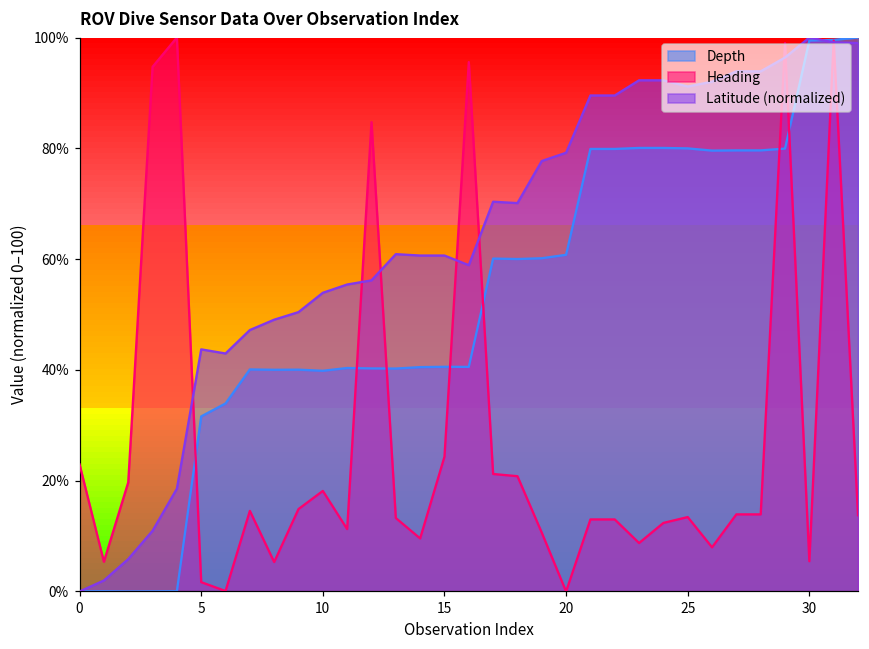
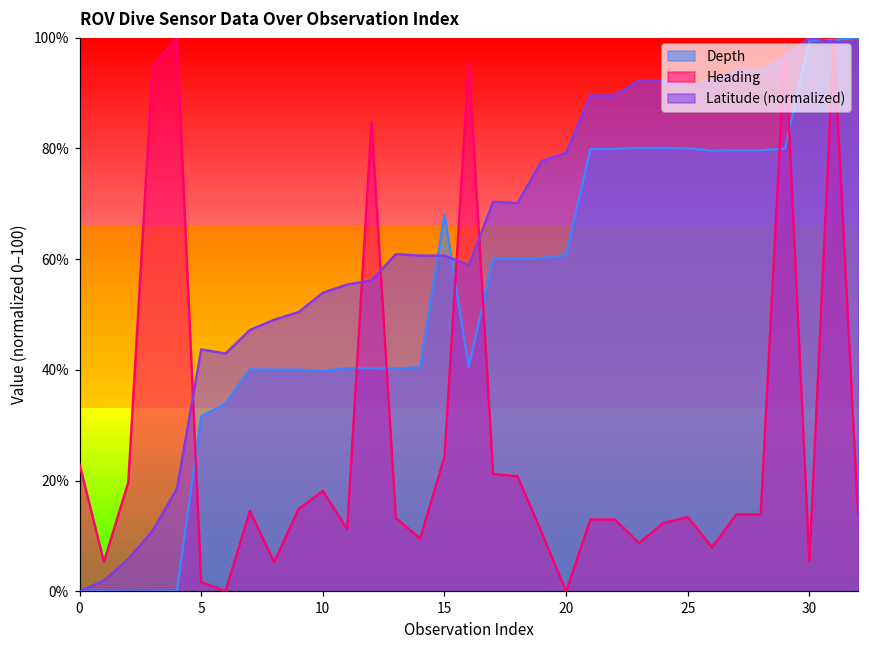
Depth, 15: 41% -> 68%
